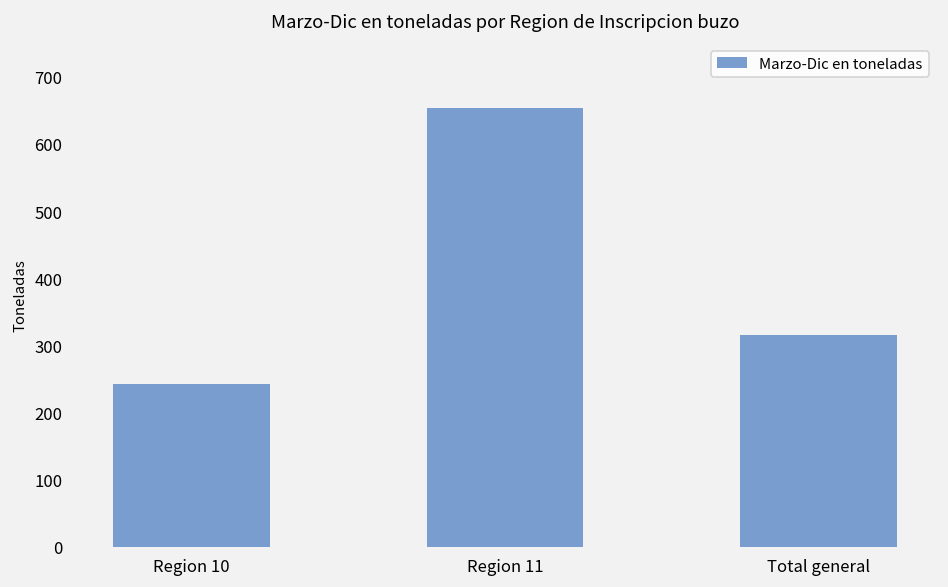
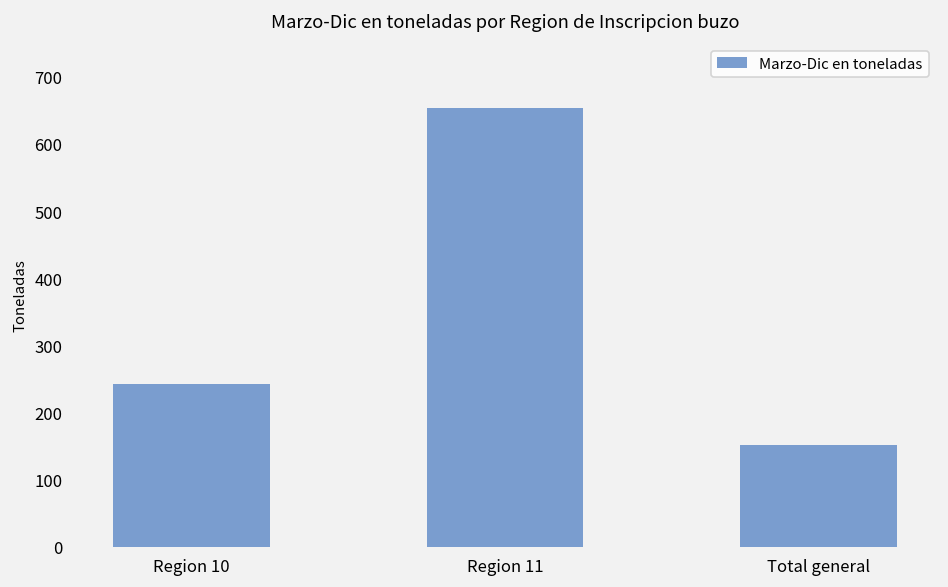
Total general: 320 -> 150
